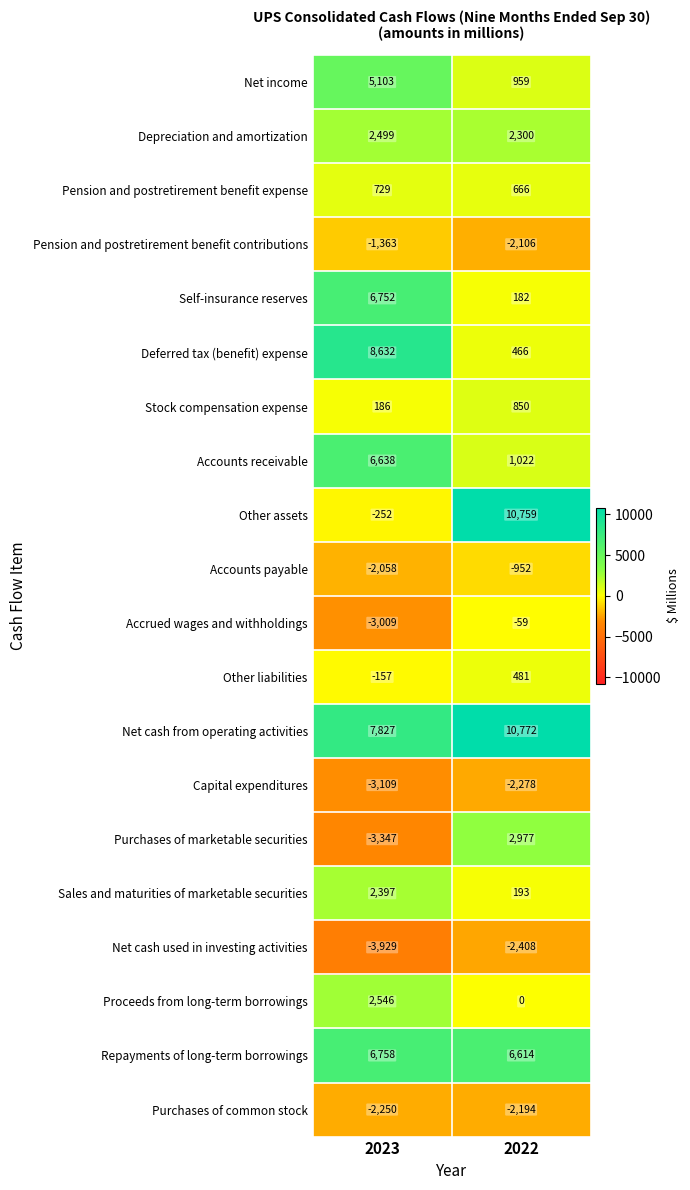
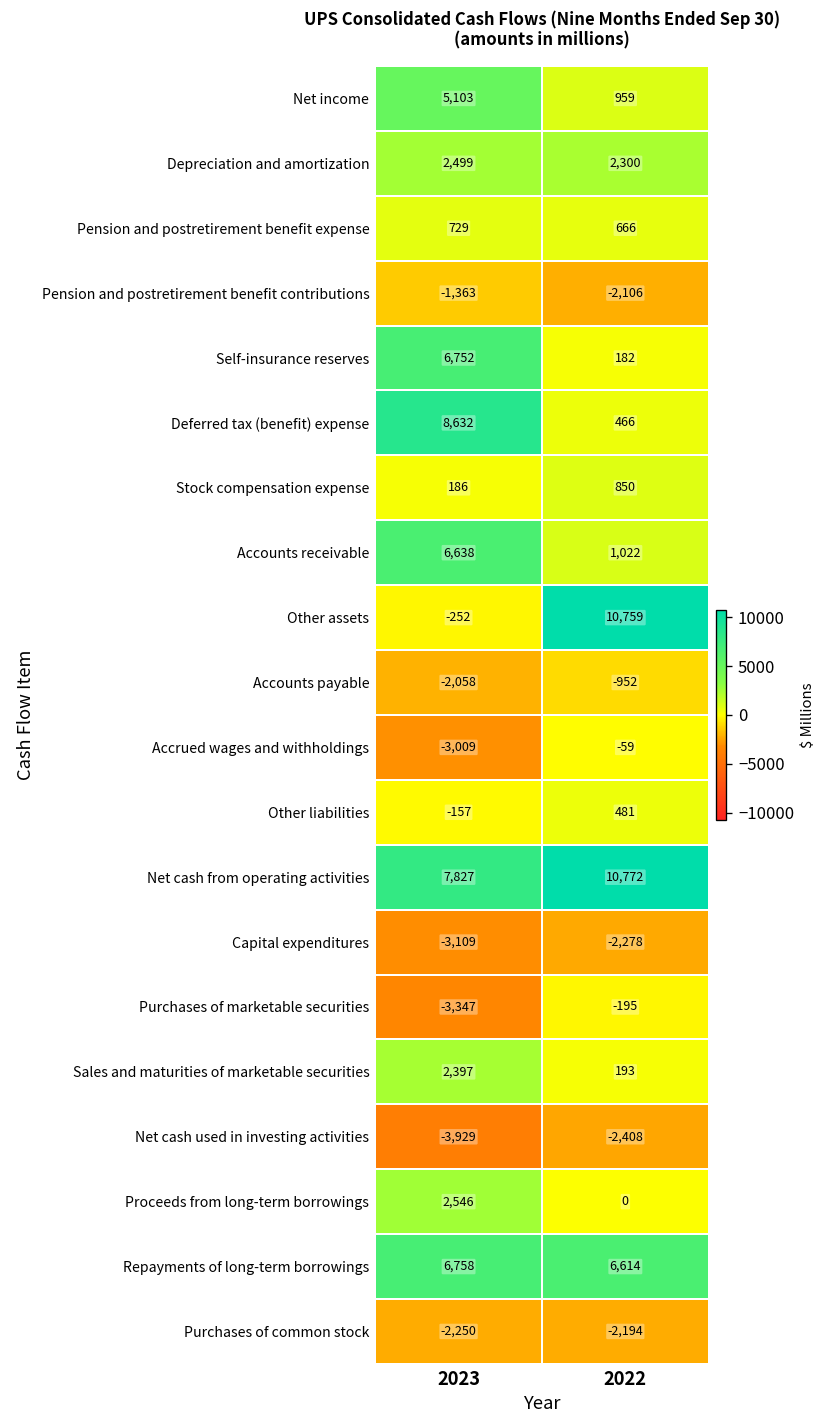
Purchases of marketable securities, 2022: 2,977 -> -195
